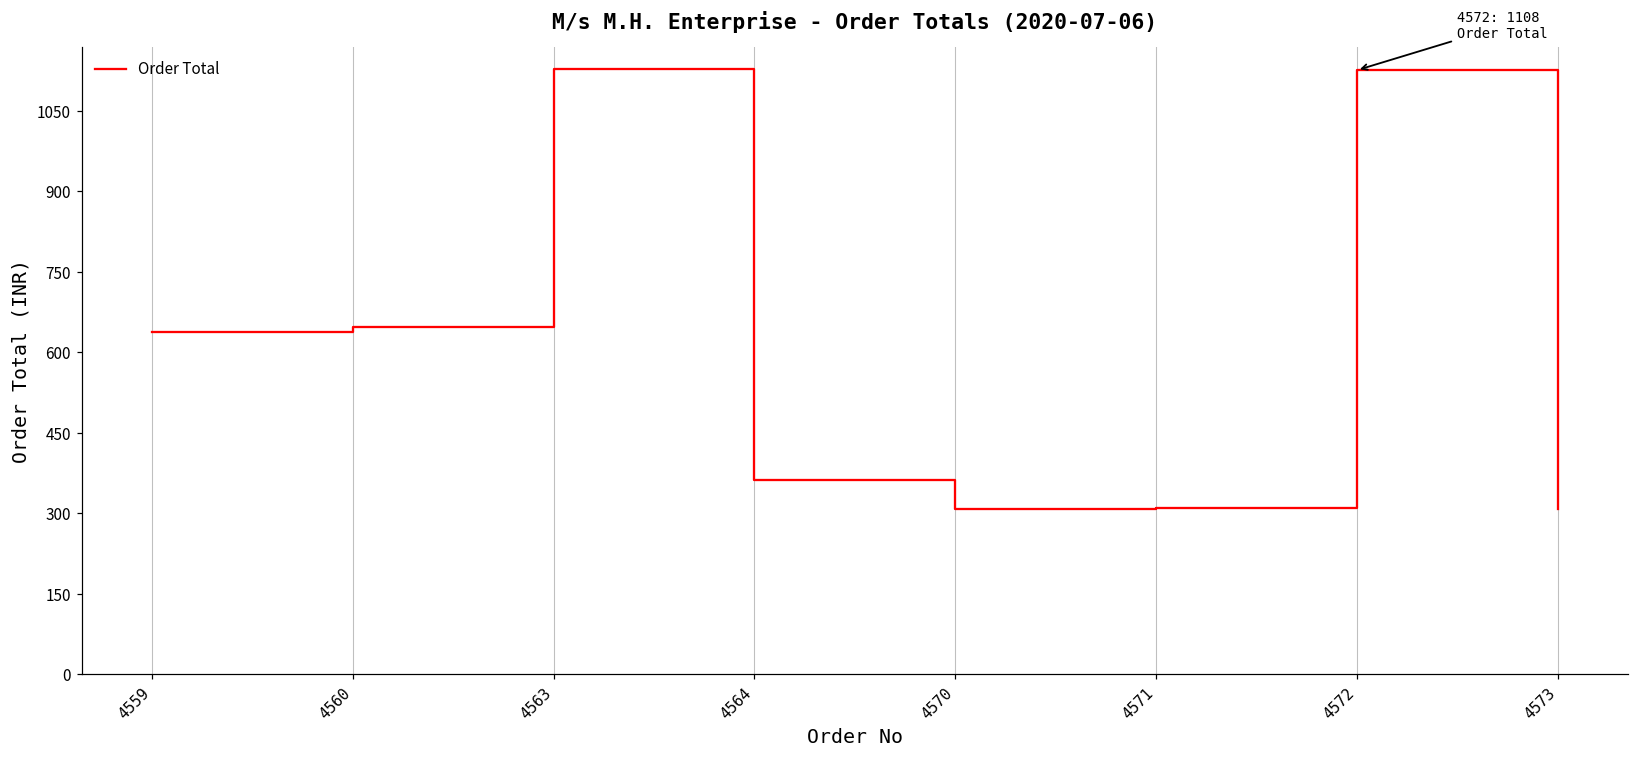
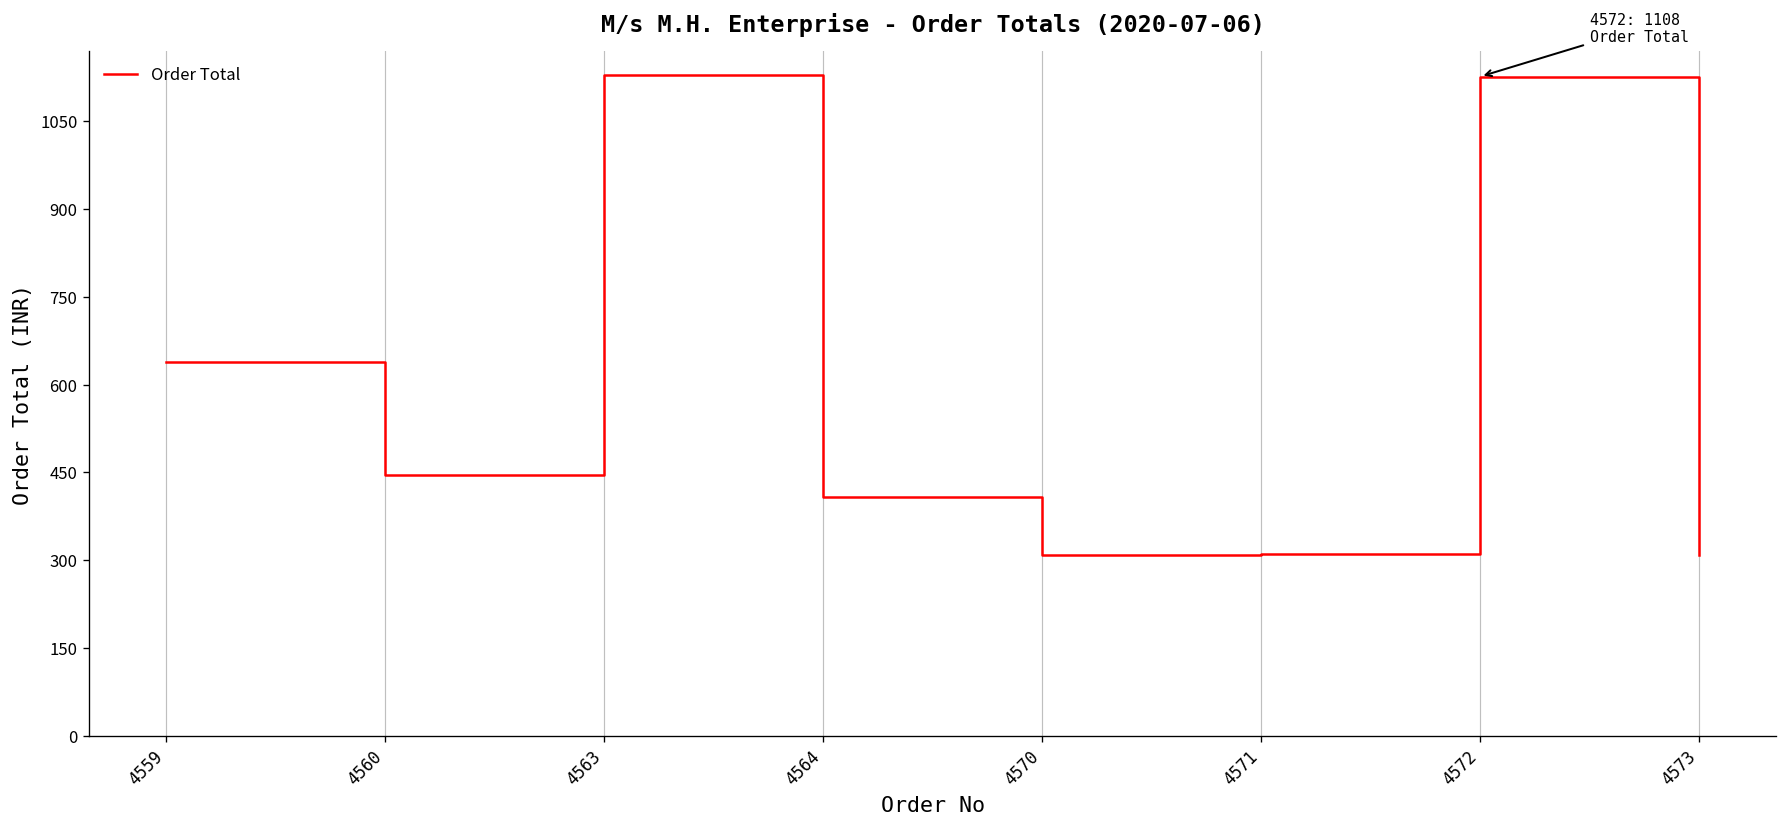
4560: 650 -> 450
4564: 360 -> 410
